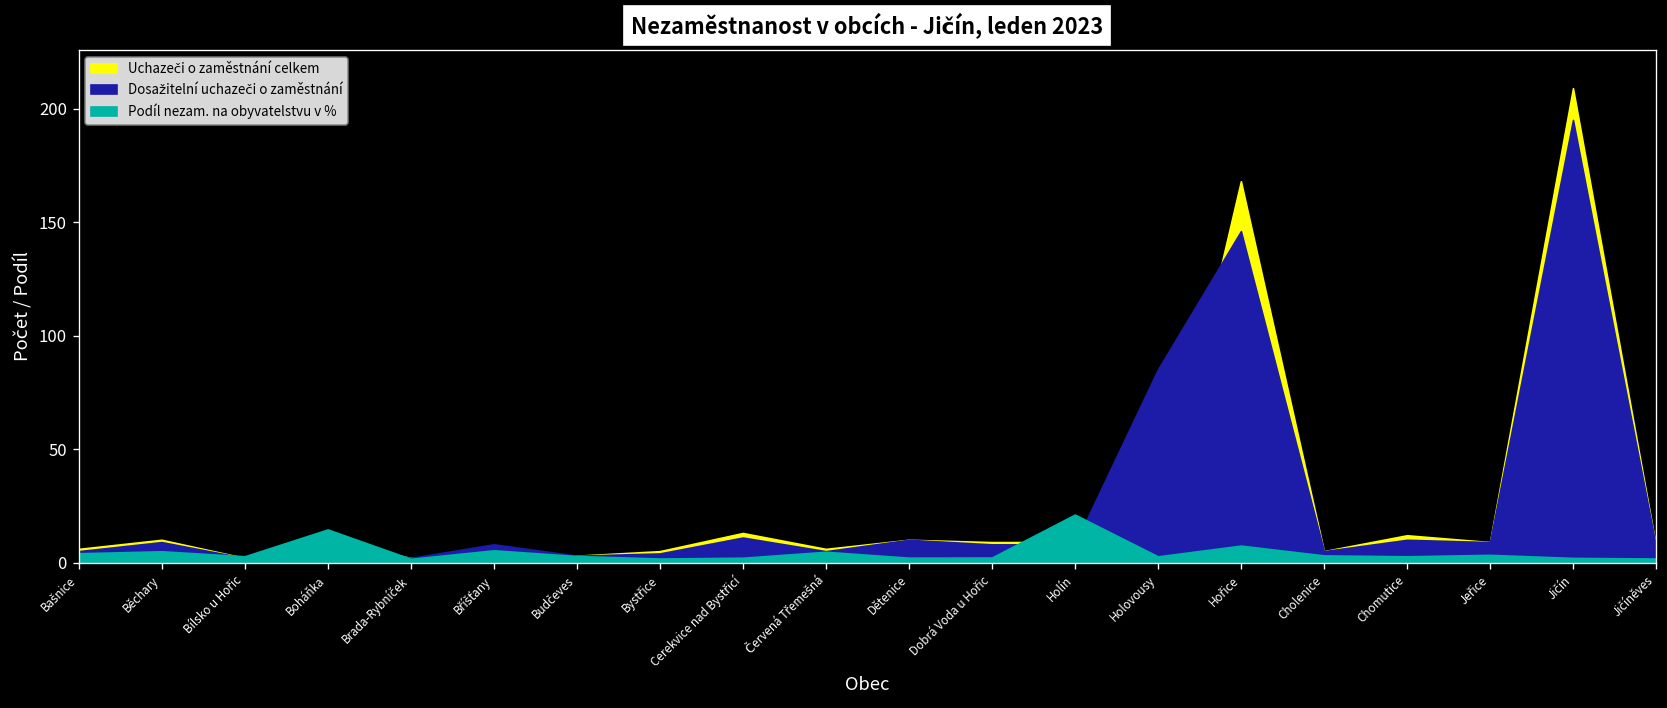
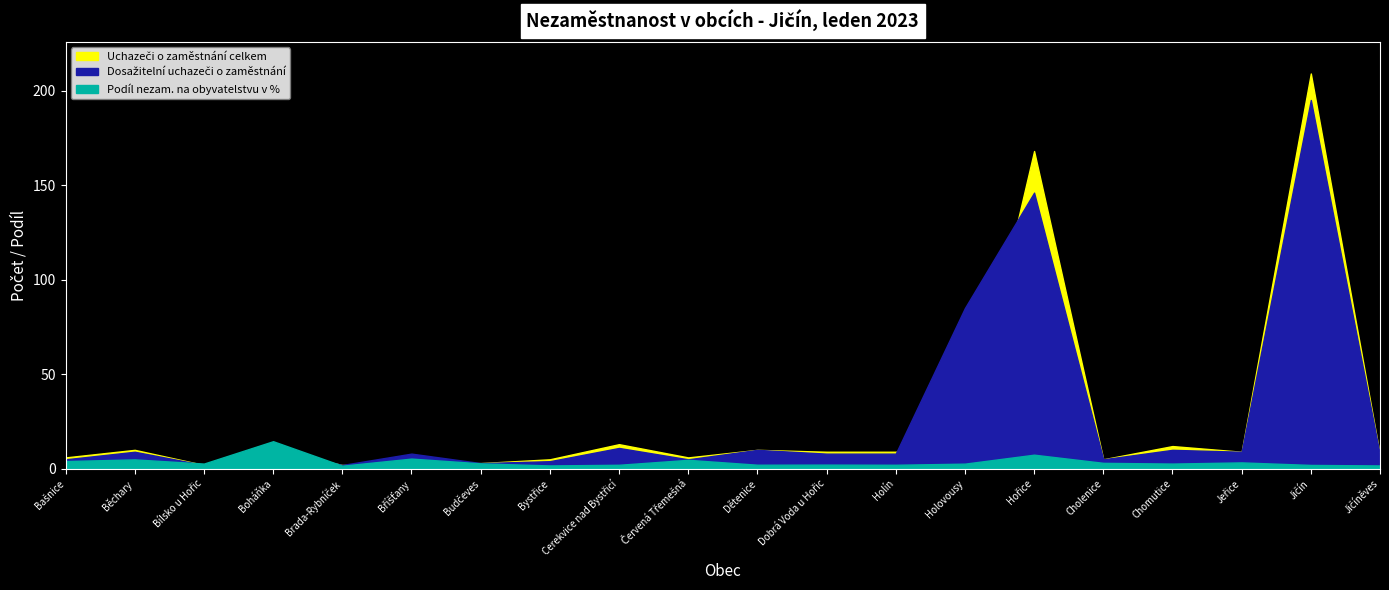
Podíl nezam. na obyvatelstvu v %, Holín: 21 -> 2
